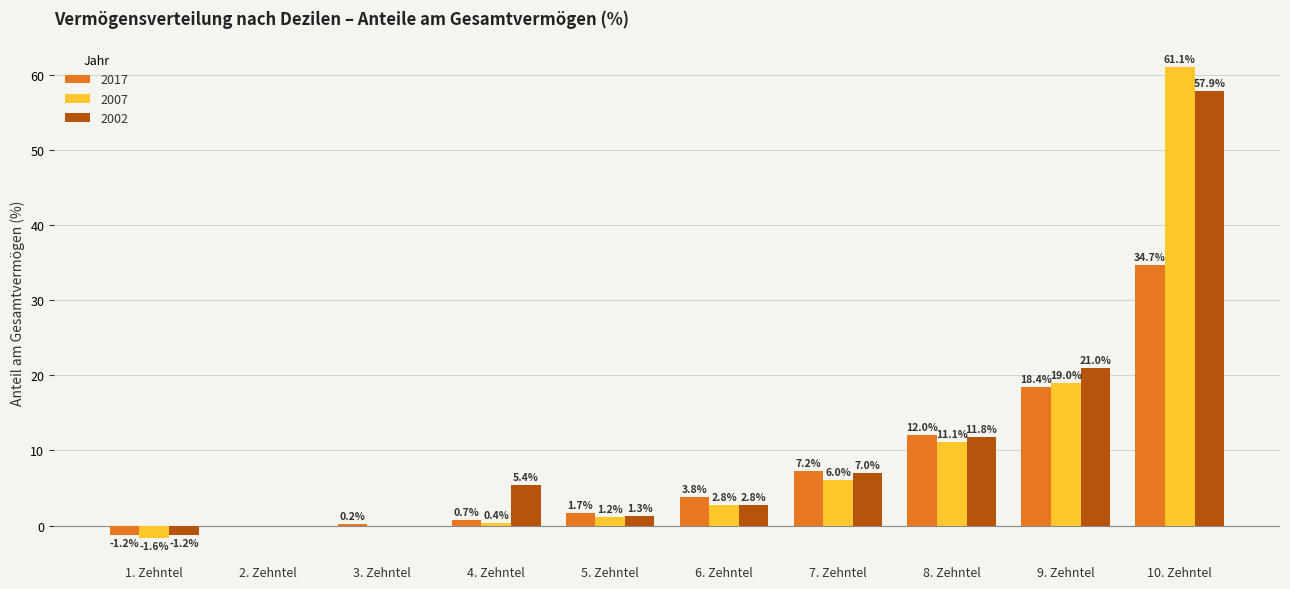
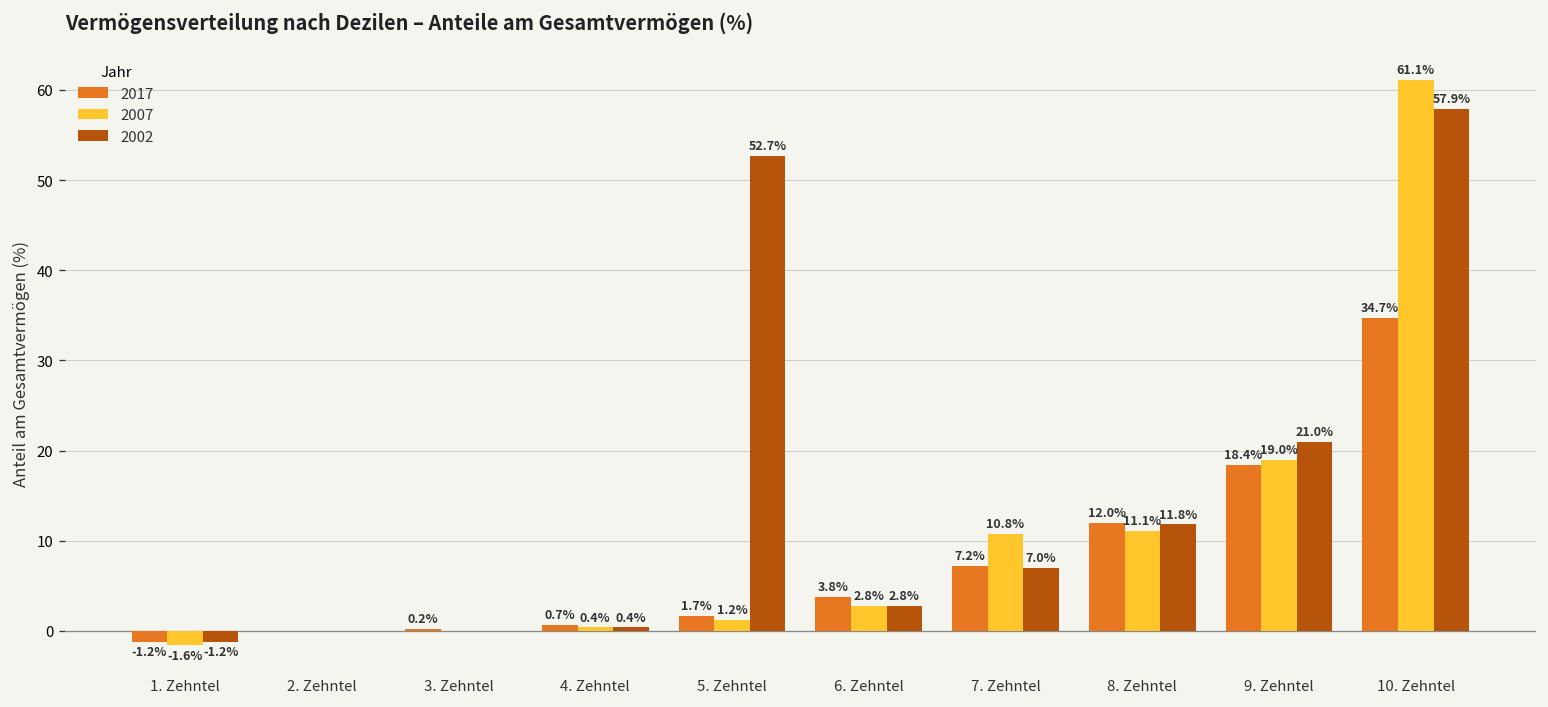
2002, 4. Zehntel: 5.4% -> 0.4%
2002, 5. Zehntel: 1.3% -> 52.7%
2007, 7. Zehntel: 6.0% -> 10.8%
